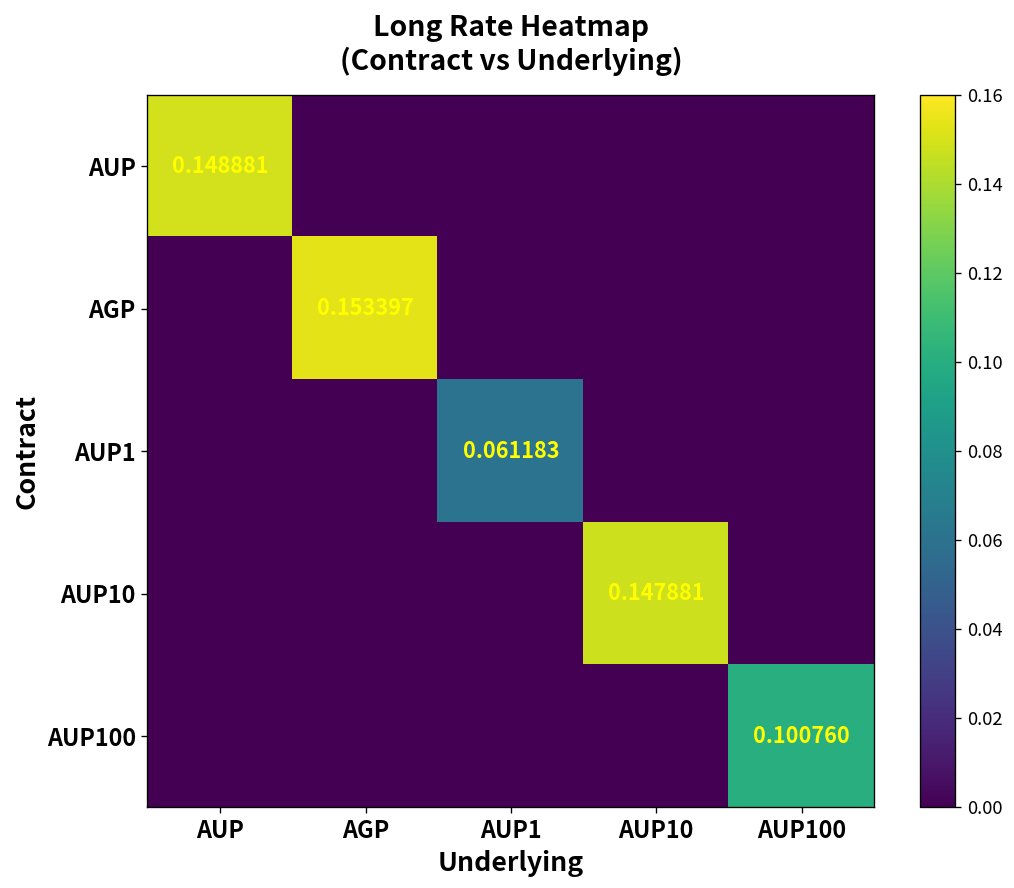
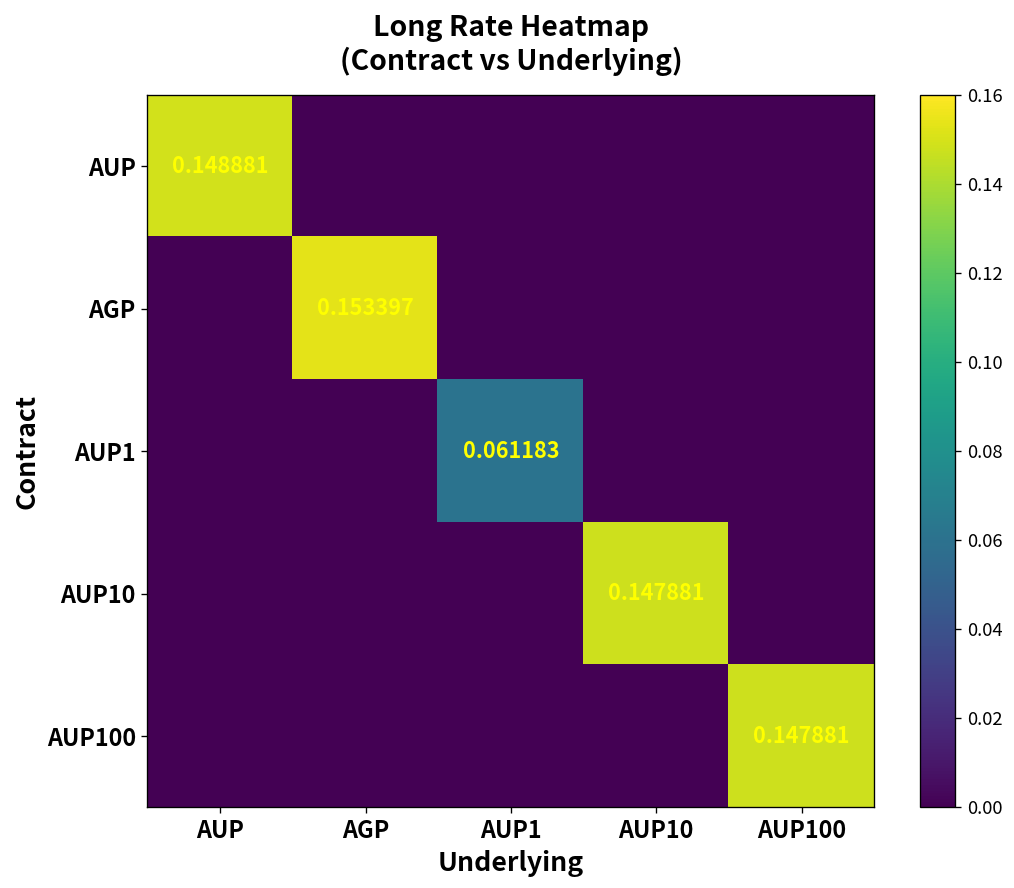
AUP100, AUP100: 0.100760 -> 0.147881
